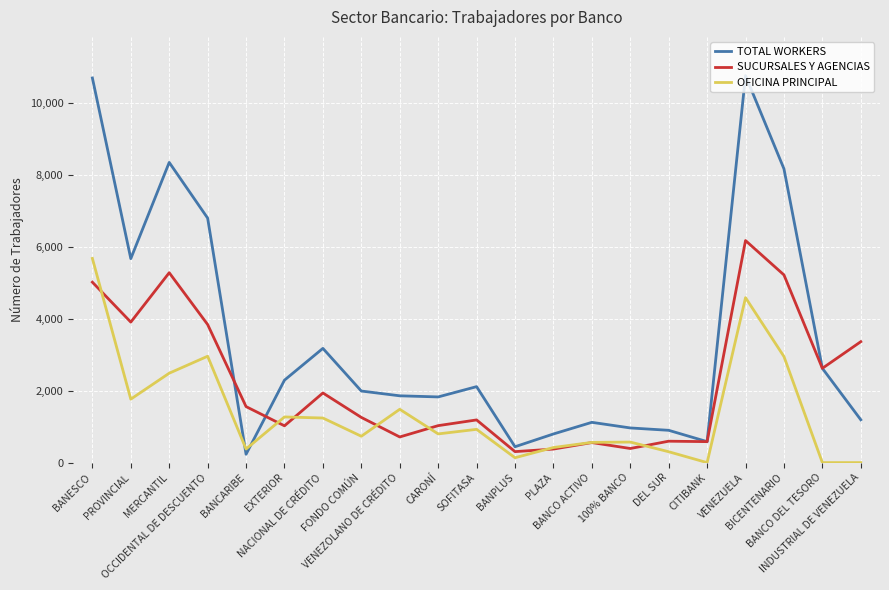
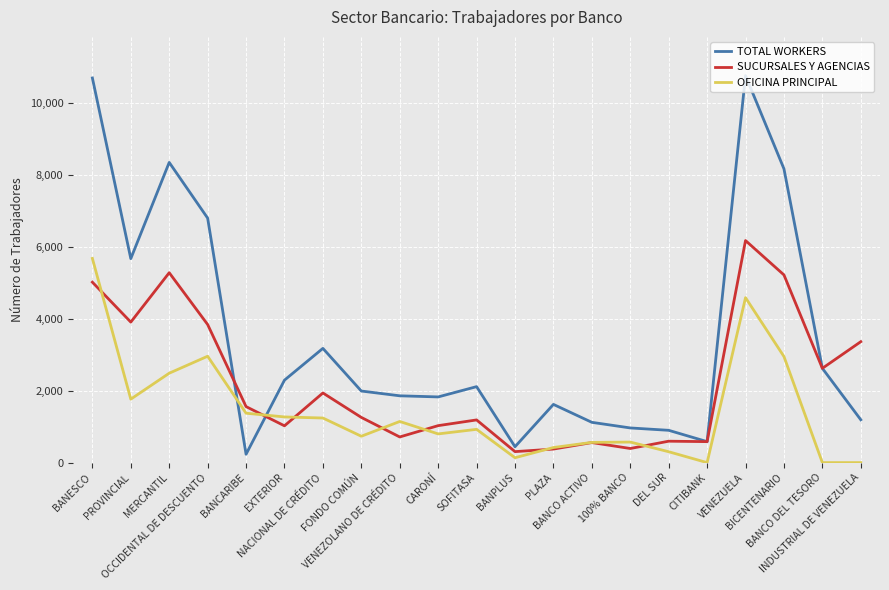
OFICINA PRINCIPAL, BANCARIBE: 400 -> 1,400
OFICINA PRINCIPAL, VENEZOLANO DE CRÉDITO: 1,500 -> 1,100
TOTAL WORKERS, PLAZA: 800 -> 1,600
